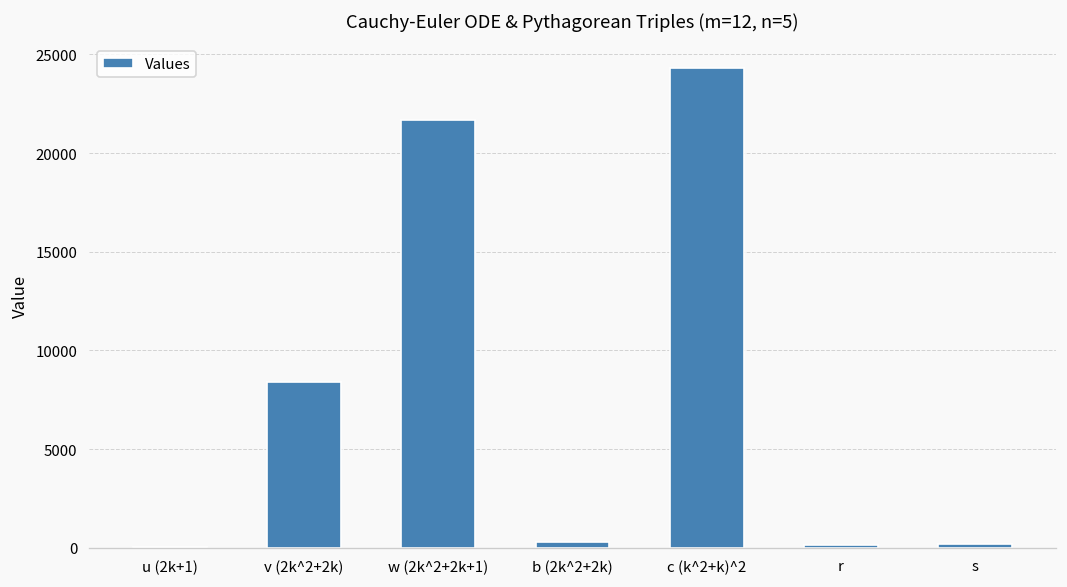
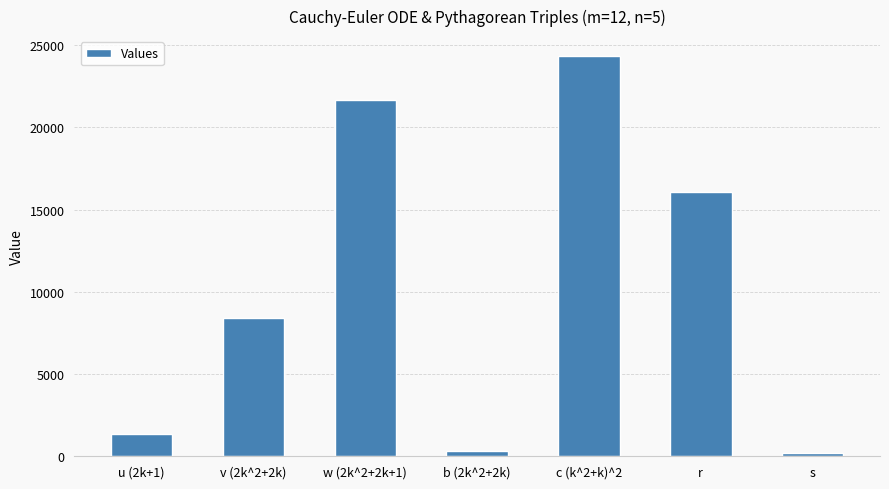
u (2k+1): 0 -> 1300
r: 100 -> 16000
